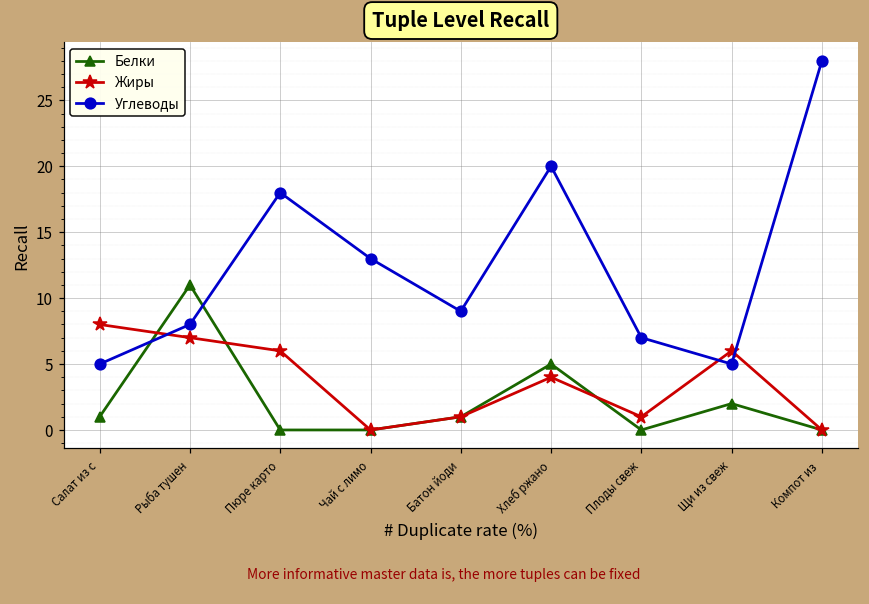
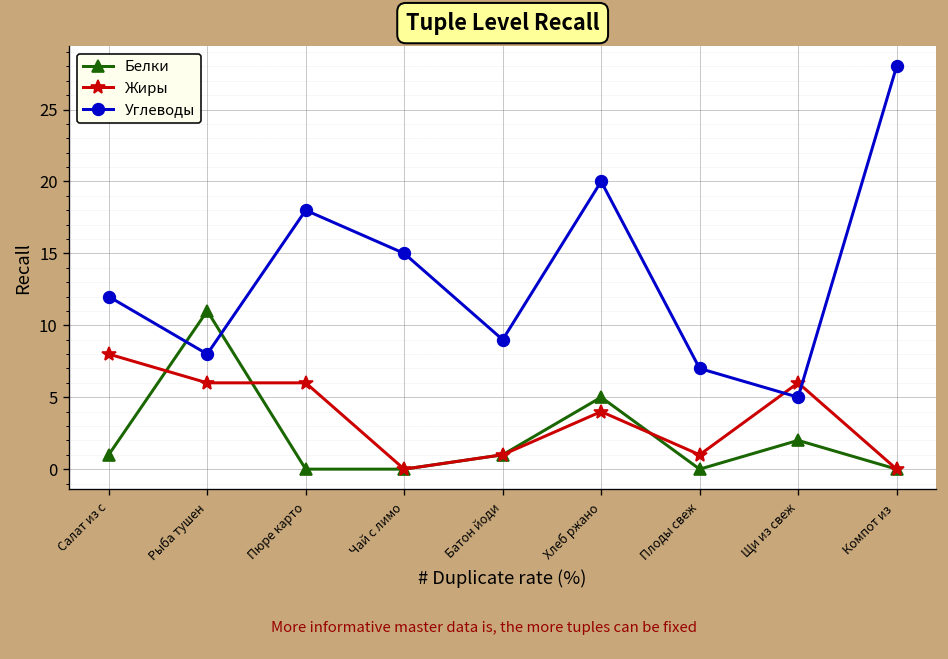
Углеводы, Салат из с: 5 -> 12
Жиры, Рыба тушен: 7 -> 6
Углеводы, Чай с лимо: 13 -> 15
